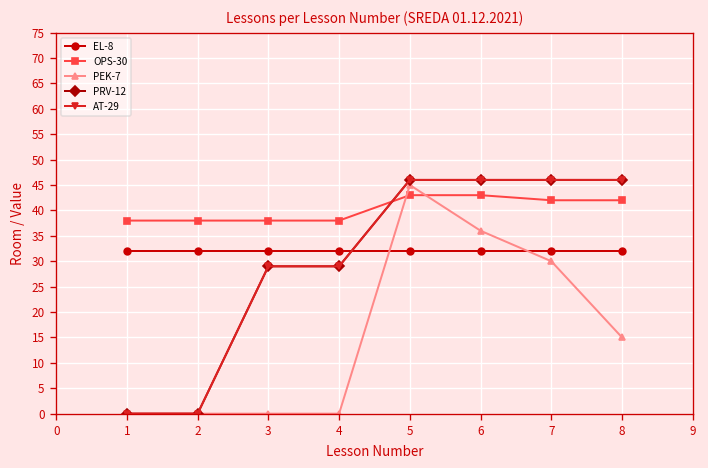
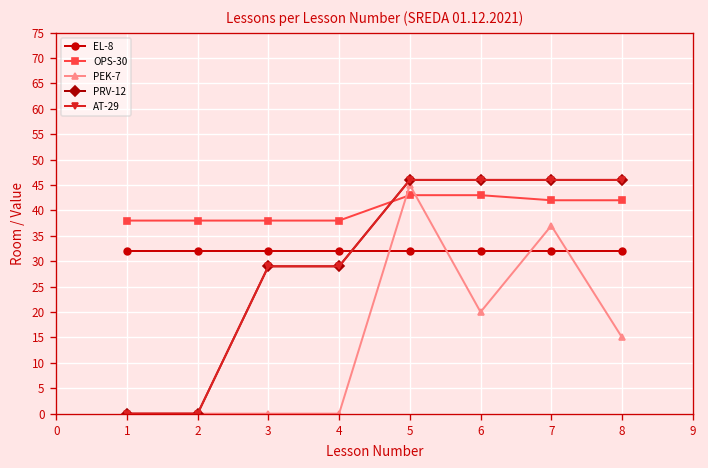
PEK-7, 6: 36 -> 20
PEK-7, 7: 30 -> 37
